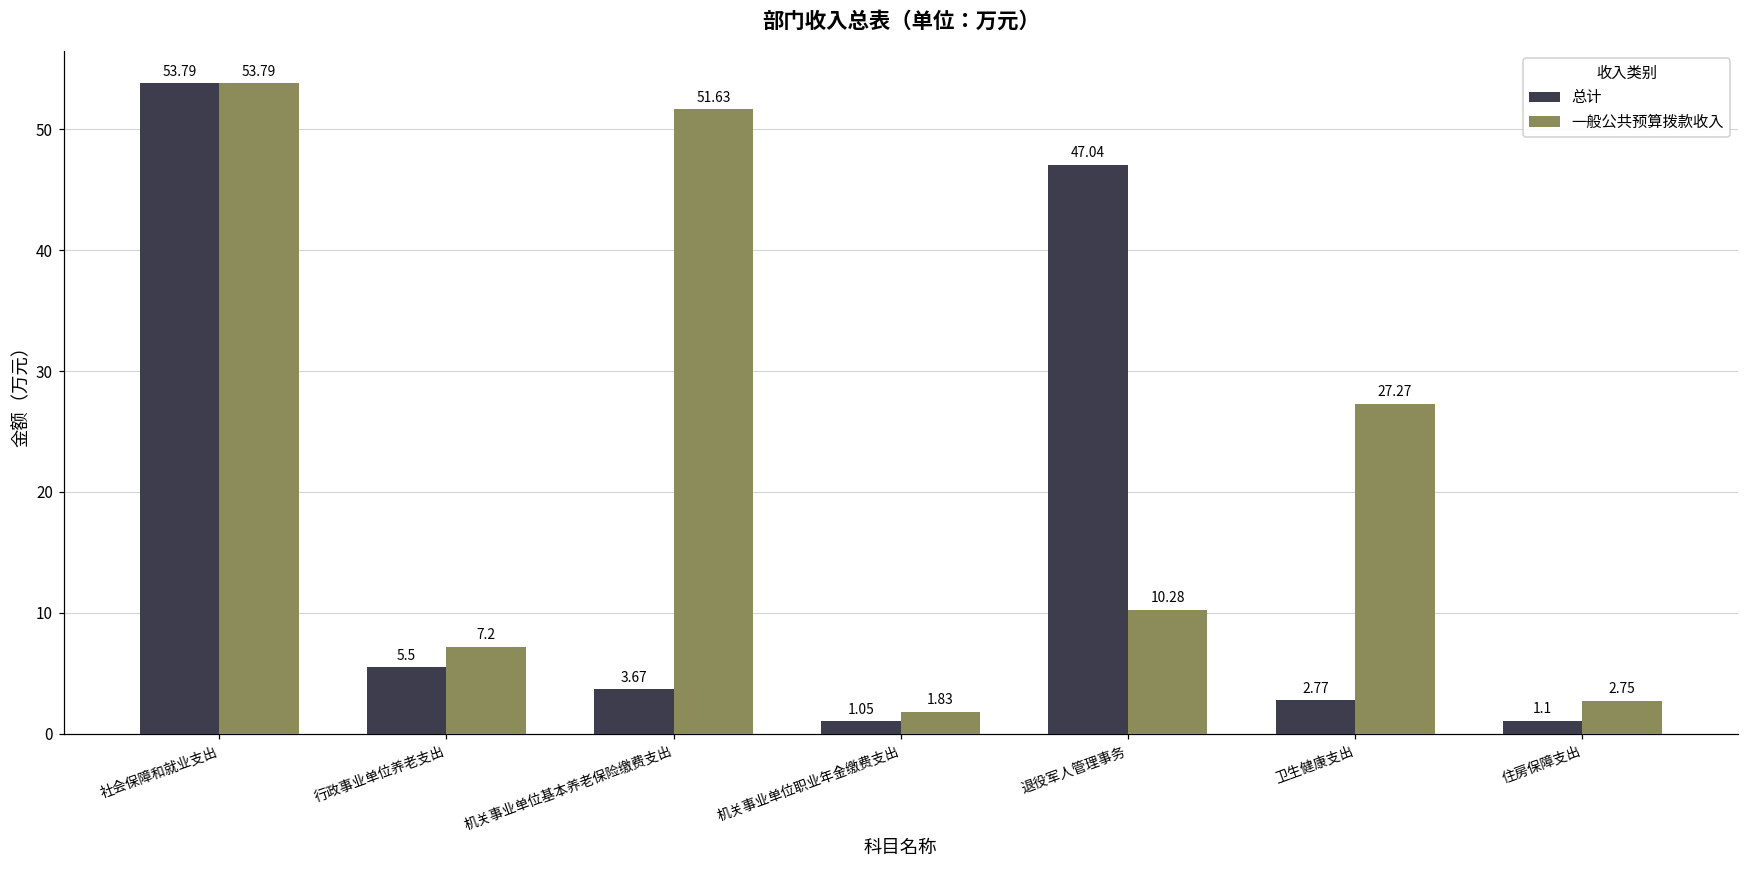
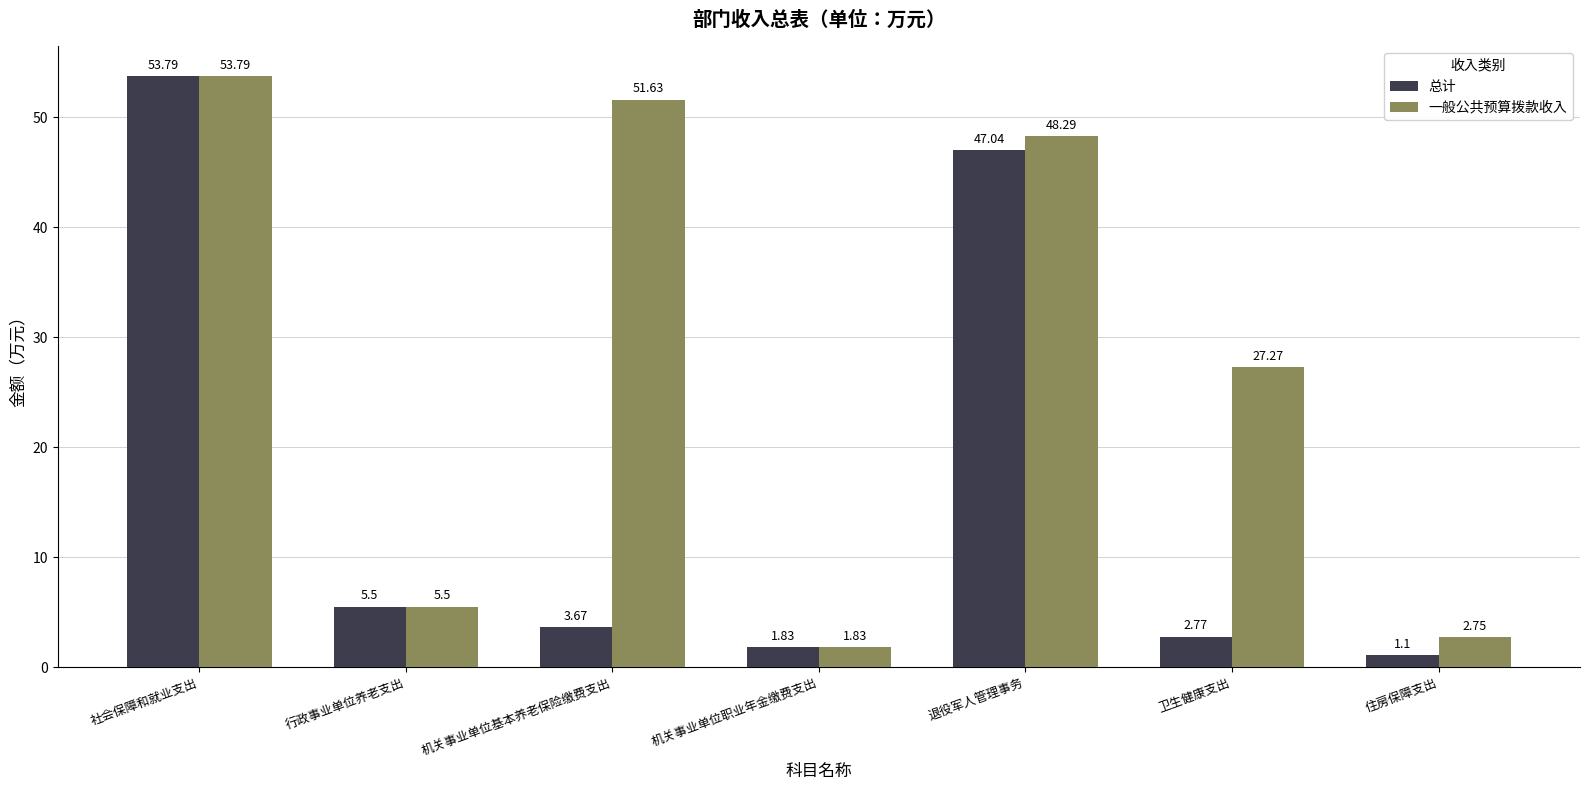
一般公共预算拨款收入, 行政事业单位养老支出: 7.2 -> 5.5
总计, 机关事业单位职业年金缴费支出: 1.05 -> 1.83
一般公共预算拨款收入, 退役军人管理事务: 10.28 -> 48.29
